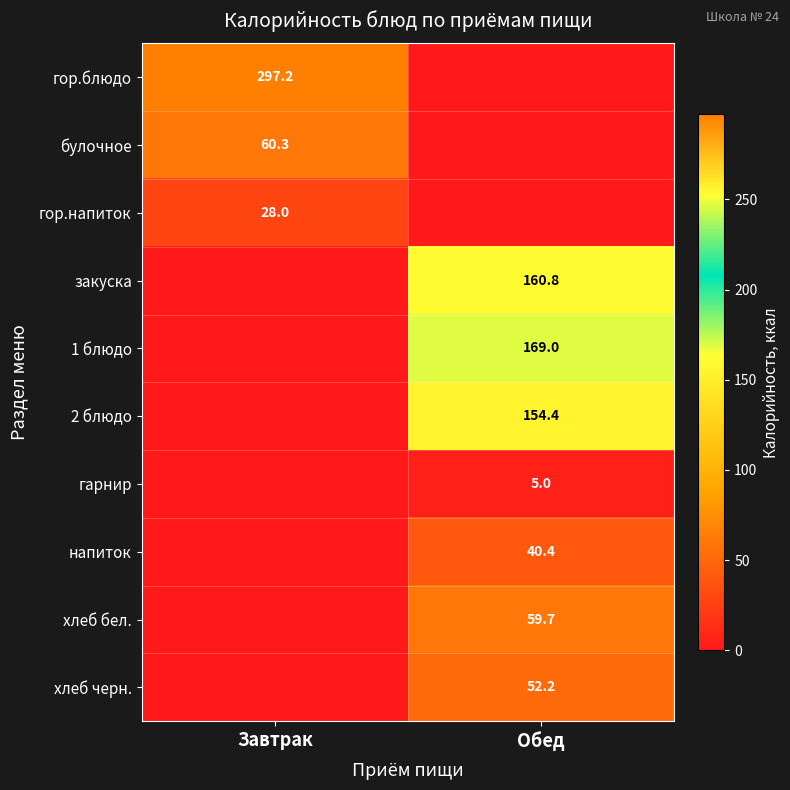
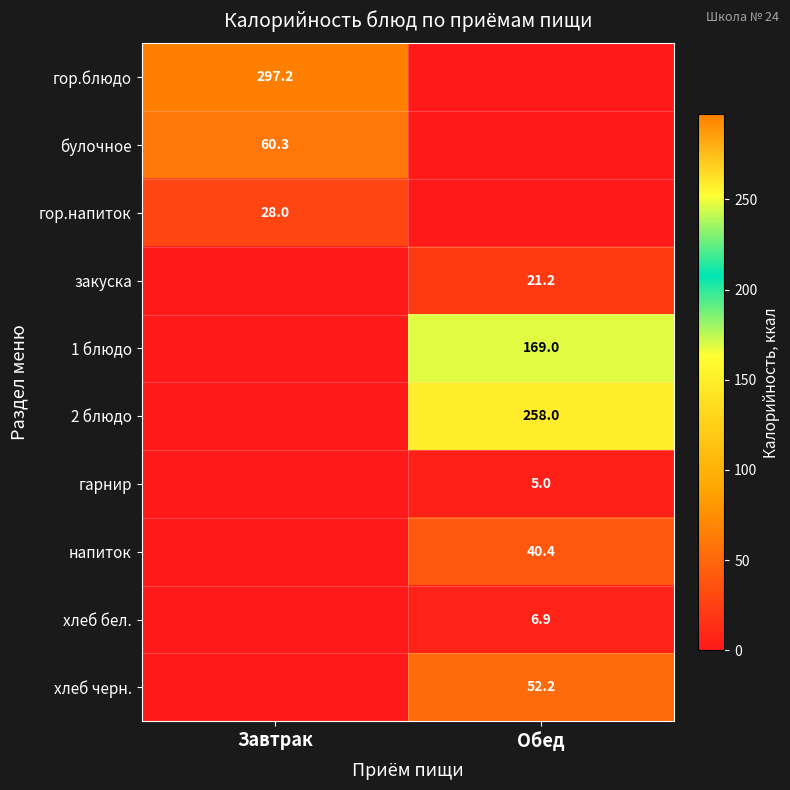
закуска, Обед: 160.8 -> 21.2
2 блюдо, Обед: 154.4 -> 258.0
хлеб бел., Обед: 59.7 -> 6.9
